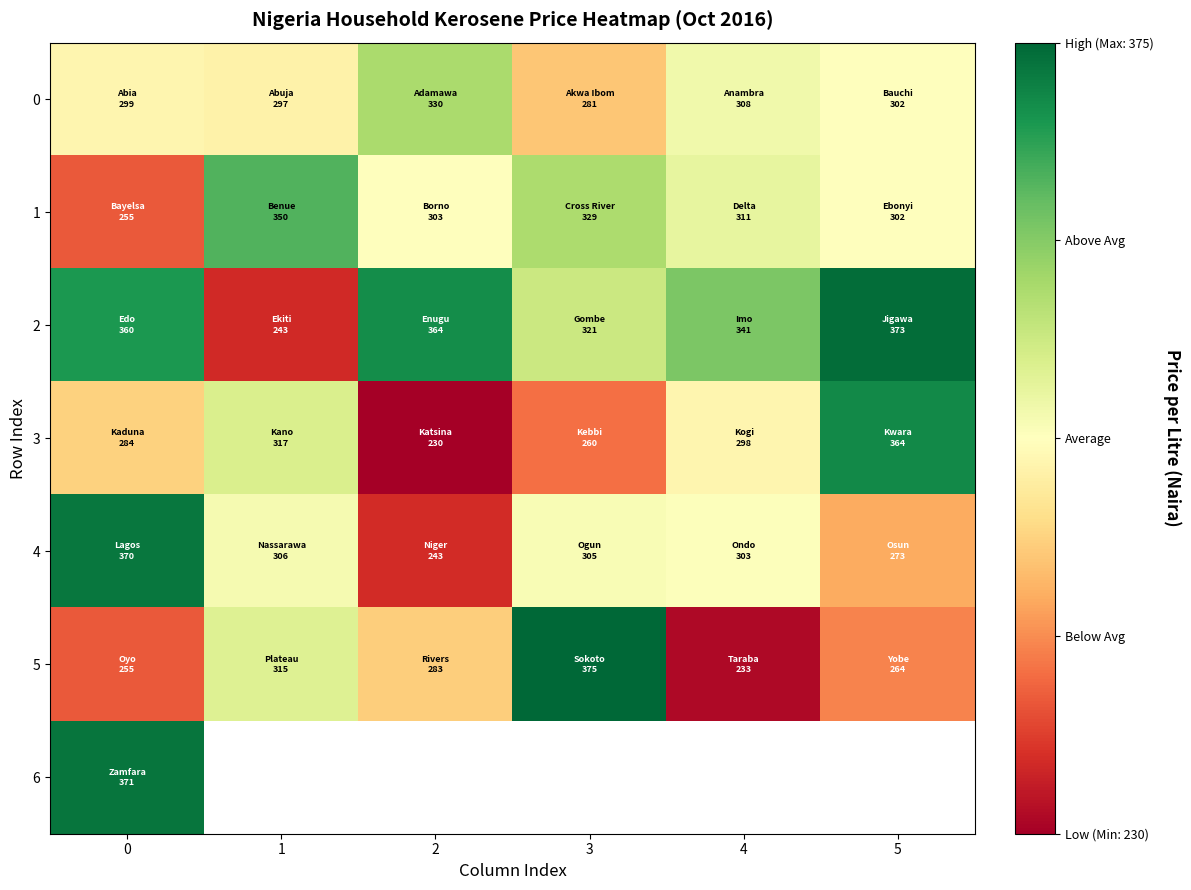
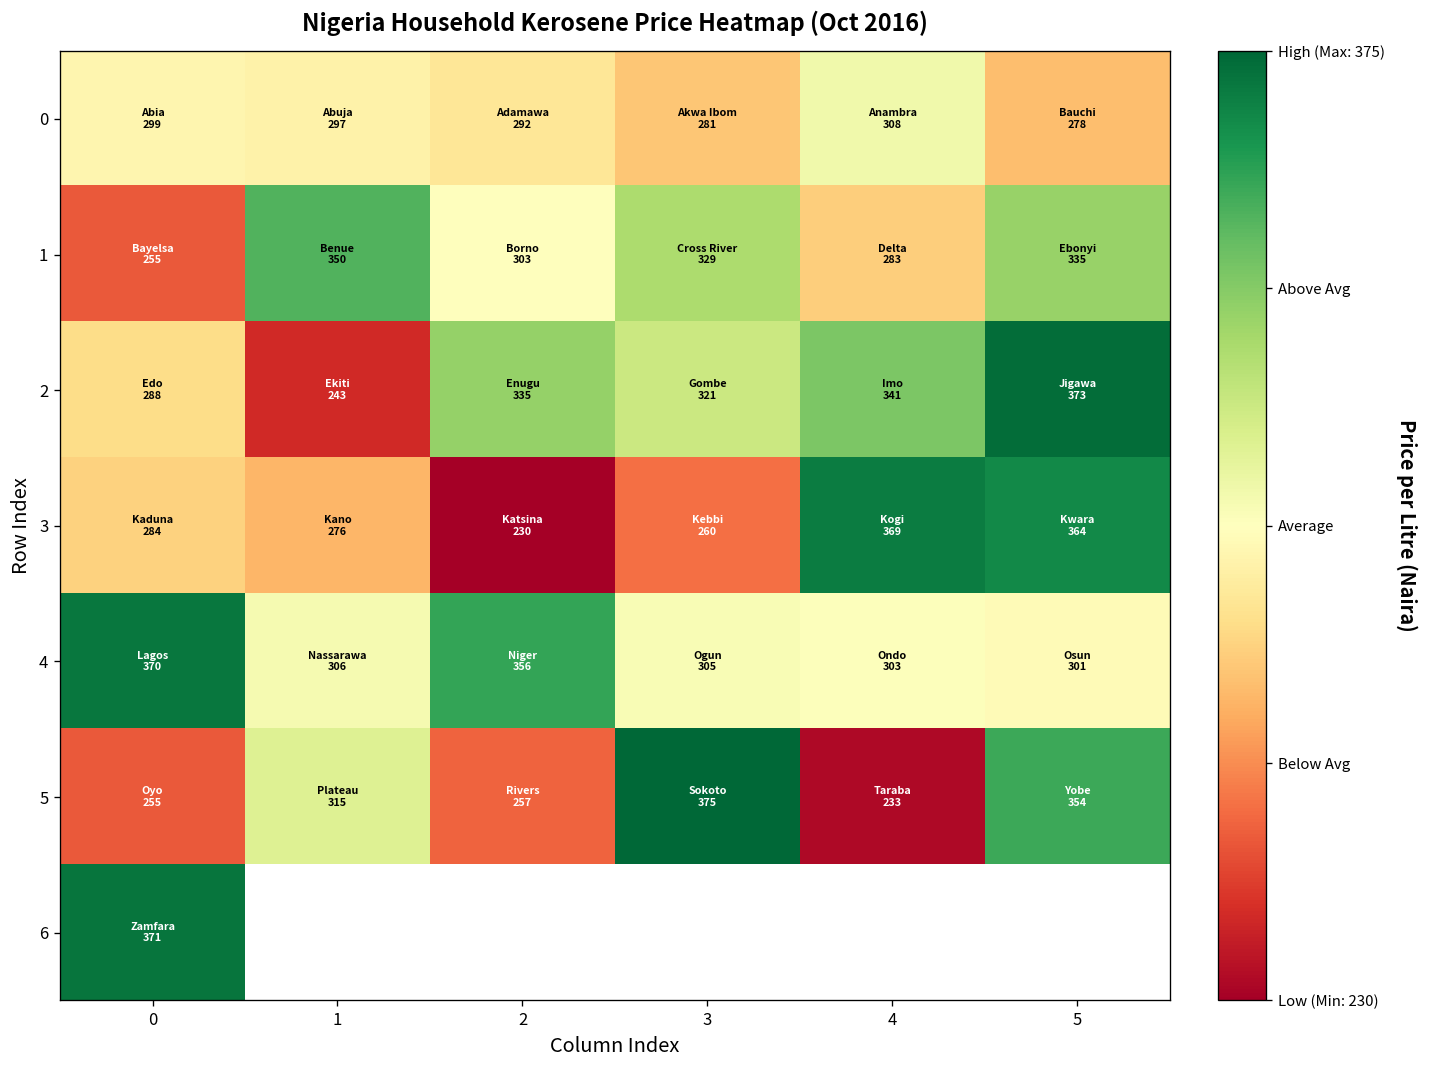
0, 2: 330 -> 292
0, 5: 302 -> 278
1, 4: 311 -> 283
1, 5: 302 -> 335
2, 0: 360 -> 288
2, 2: 364 -> 335
3, 1: 317 -> 276
3, 4: 298 -> 369
4, 2: 243 -> 356
4, 5: 273 -> 301
5, 2: 283 -> 257
5, 5: 264 -> 354
